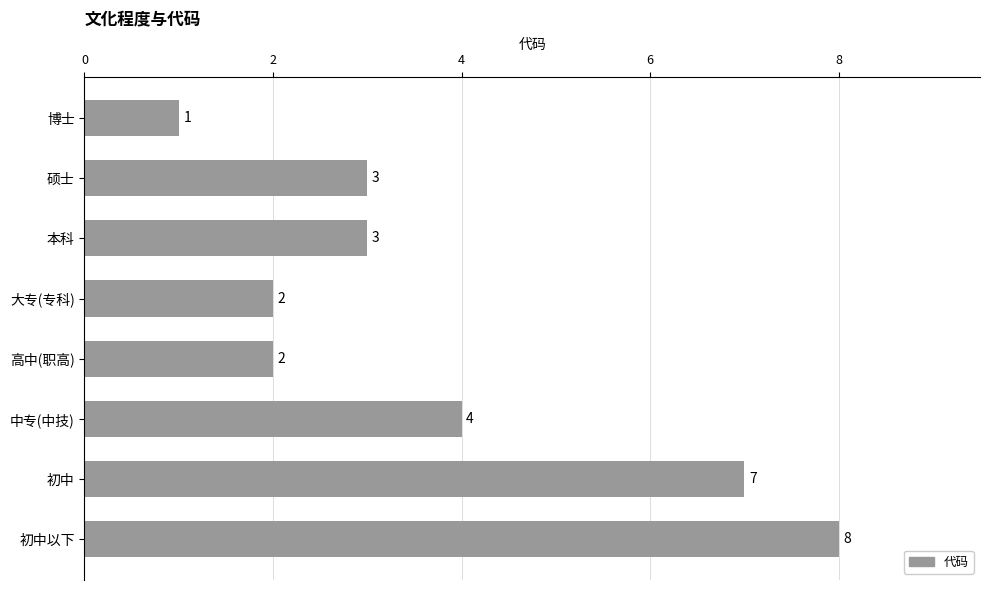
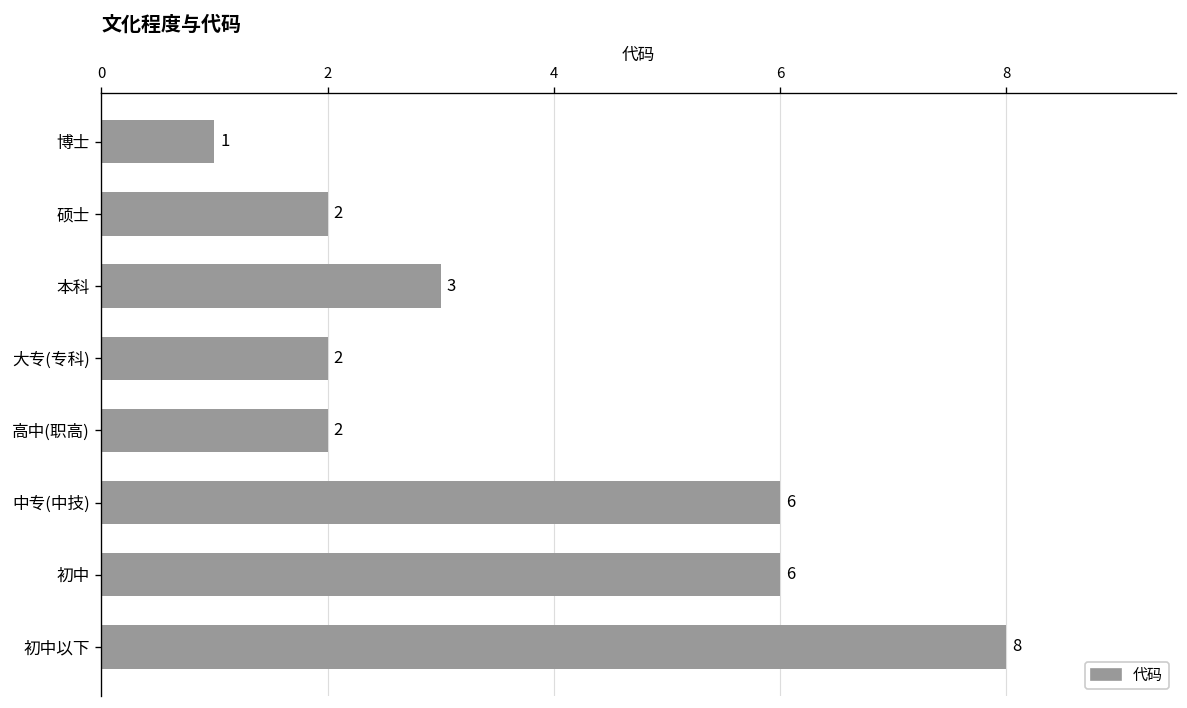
硕士: 3 -> 2
中专(中技): 4 -> 6
初中: 7 -> 6
